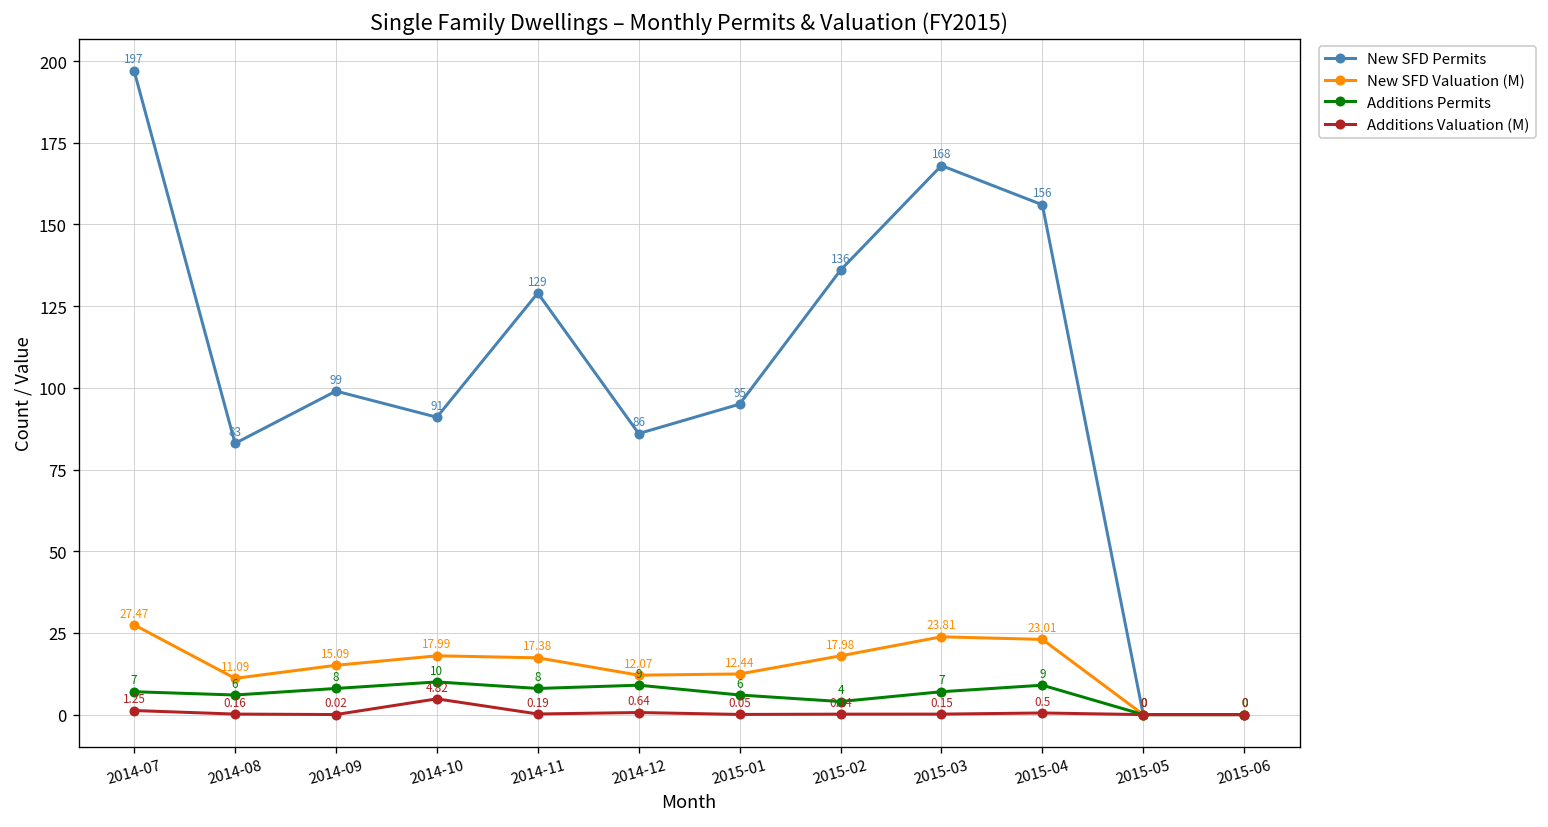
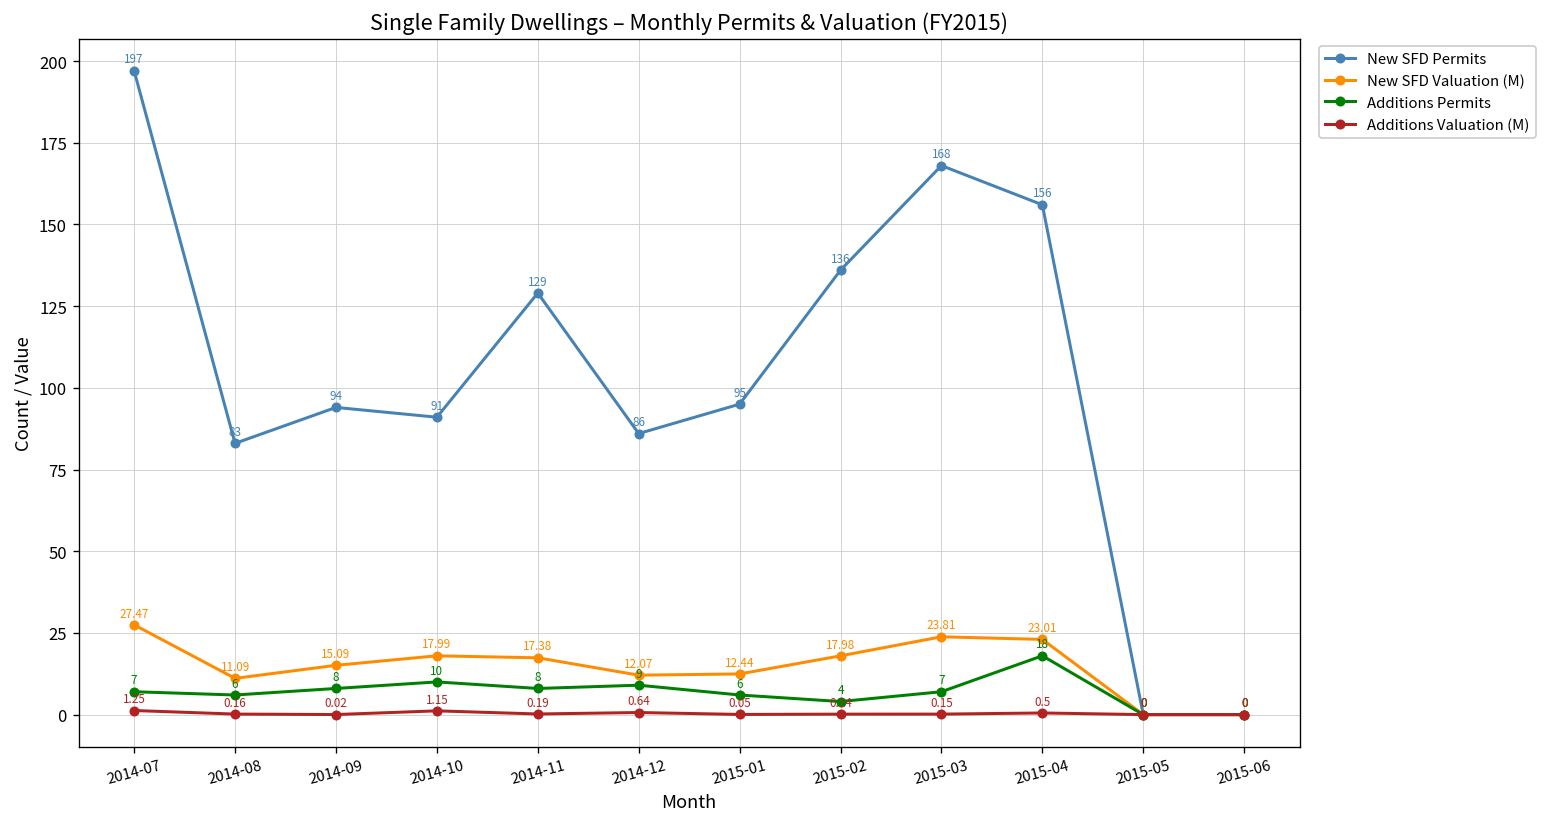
New SFD Permits, 2014-09: 99 -> 94
Additions Valuation (M), 2014-10: 4.82 -> 1.15
Additions Permits, 2015-04: 9 -> 18
